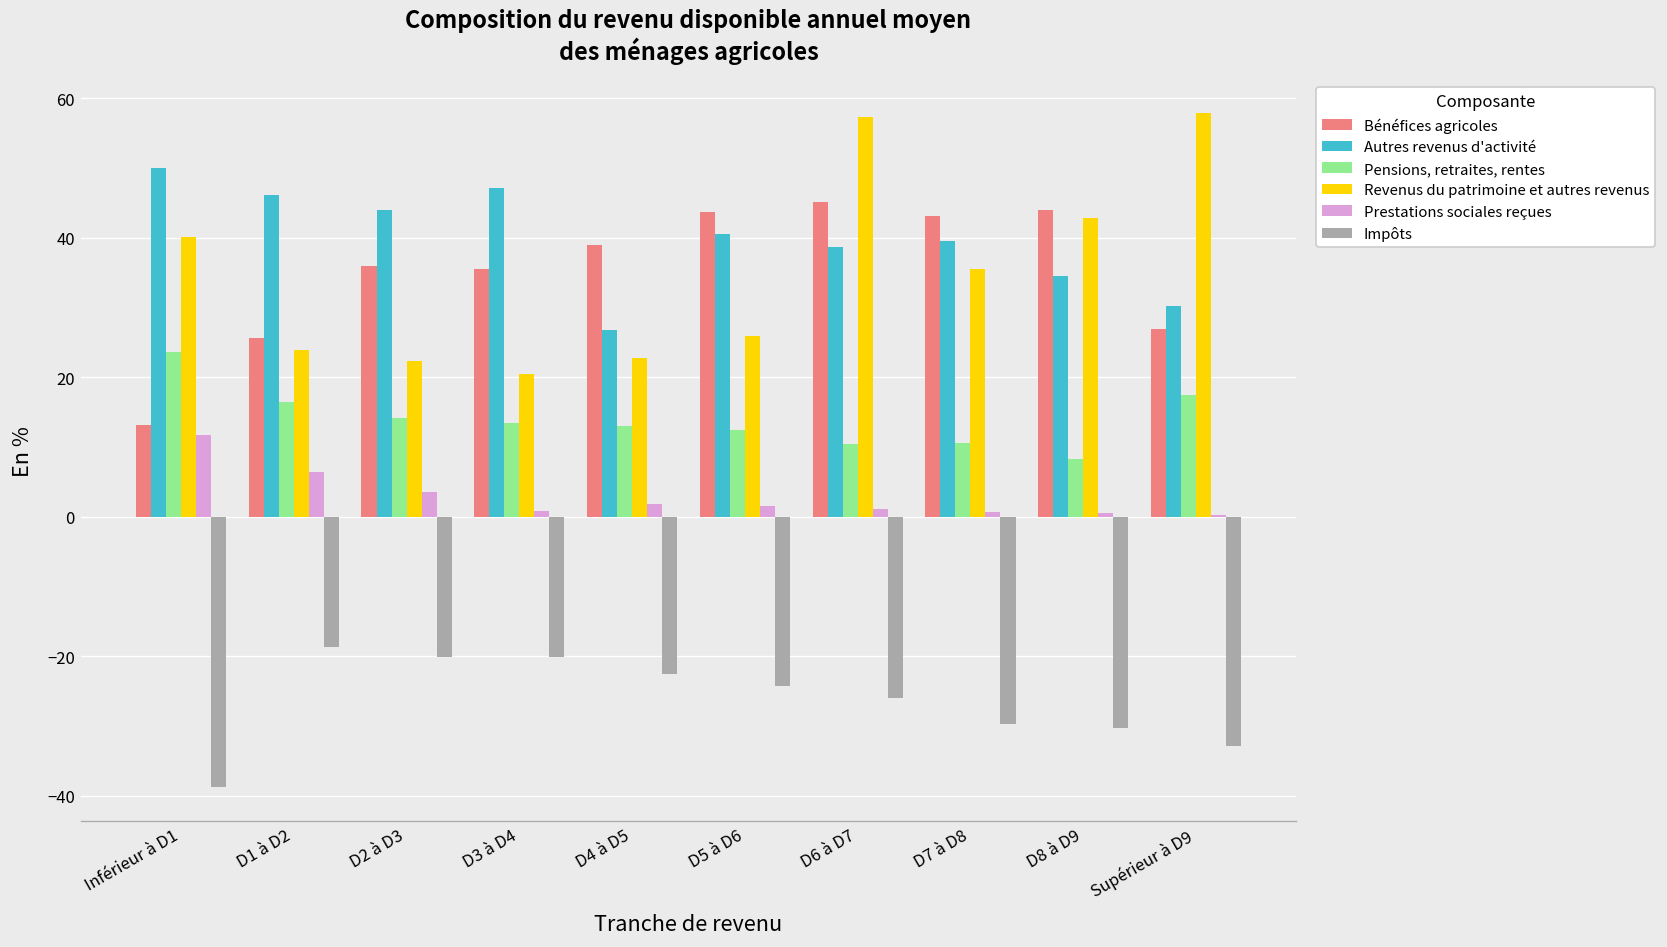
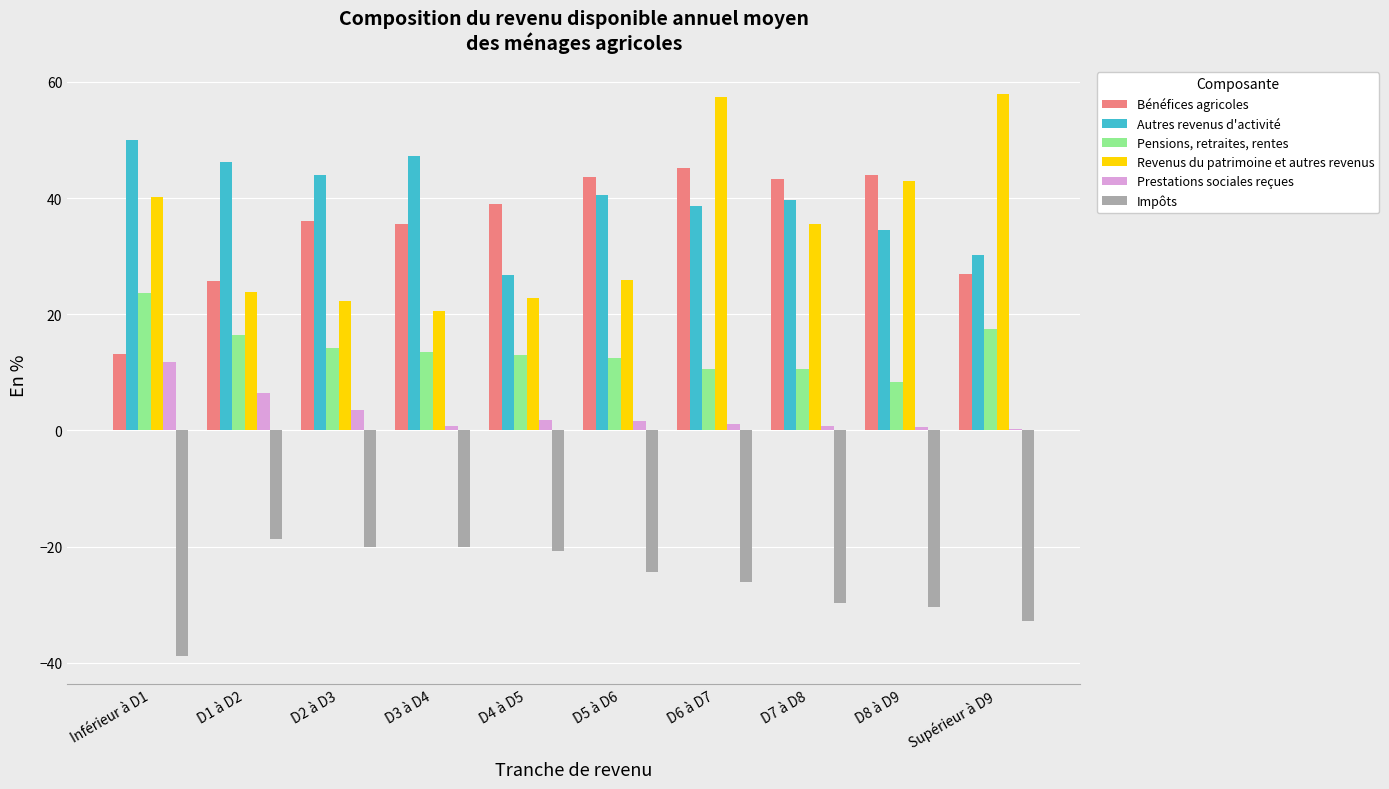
Impôts, D4 à D5: -23 -> -21
